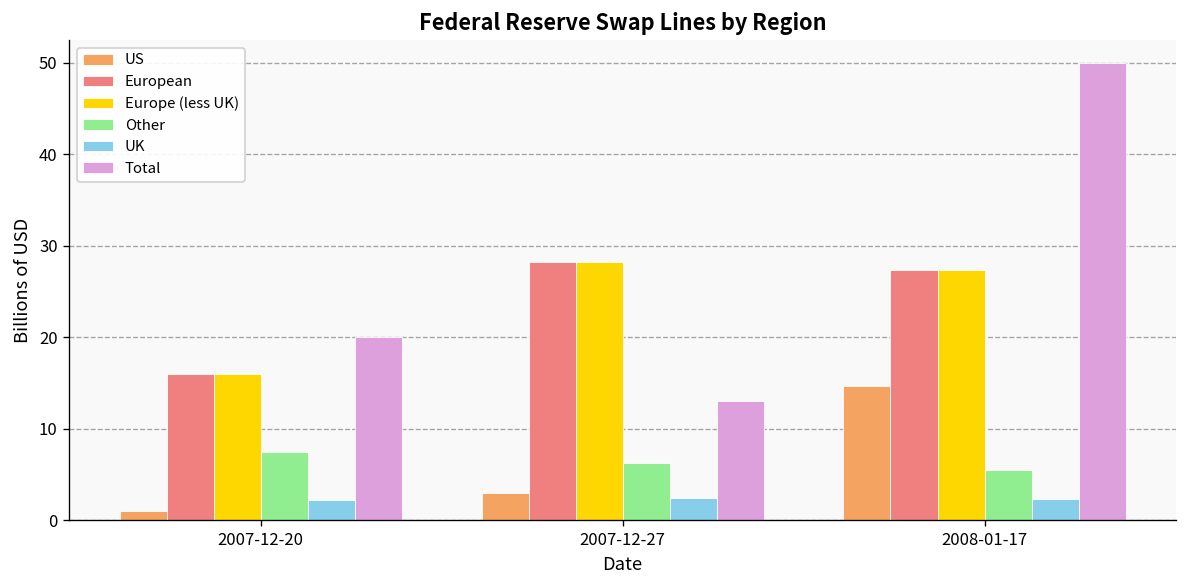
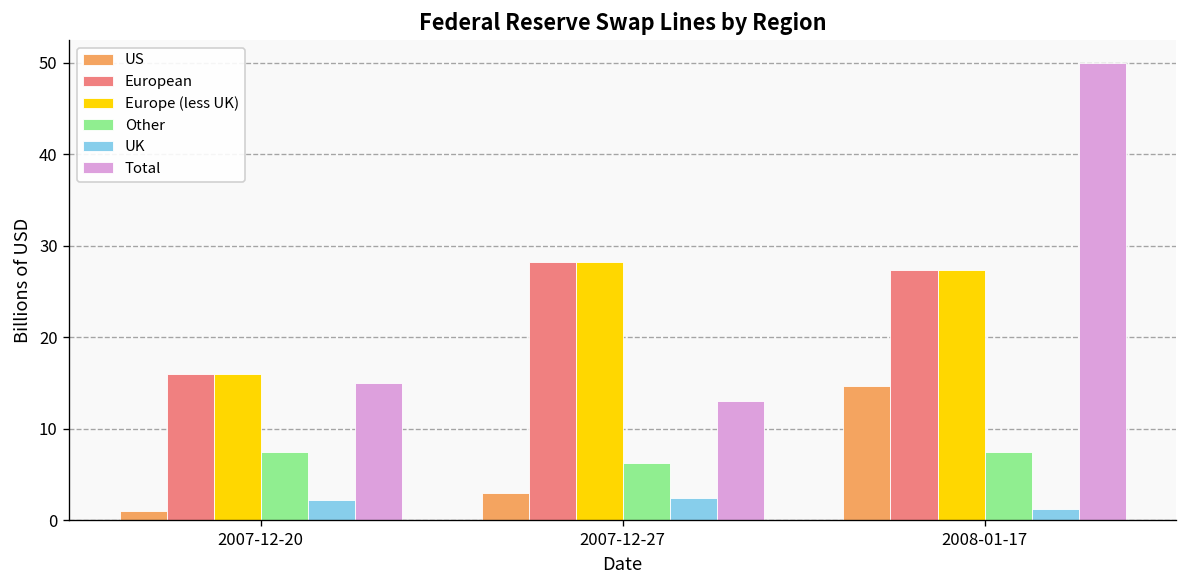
Total, 2007-12-20: 20 -> 15
Other, 2008-01-17: 6 -> 7
UK, 2008-01-17: 2 -> 1
